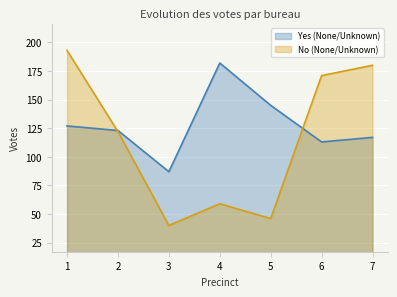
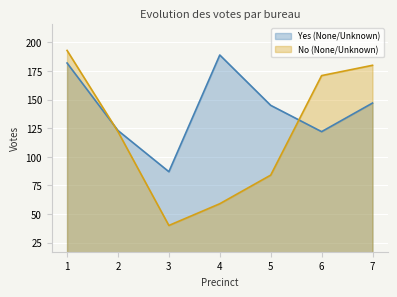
Yes (None/Unknown), 1: 127 -> 182
Yes (None/Unknown), 4: 182 -> 189
No (None/Unknown), 5: 46 -> 84
Yes (None/Unknown), 6: 113 -> 122
Yes (None/Unknown), 7: 117 -> 147
